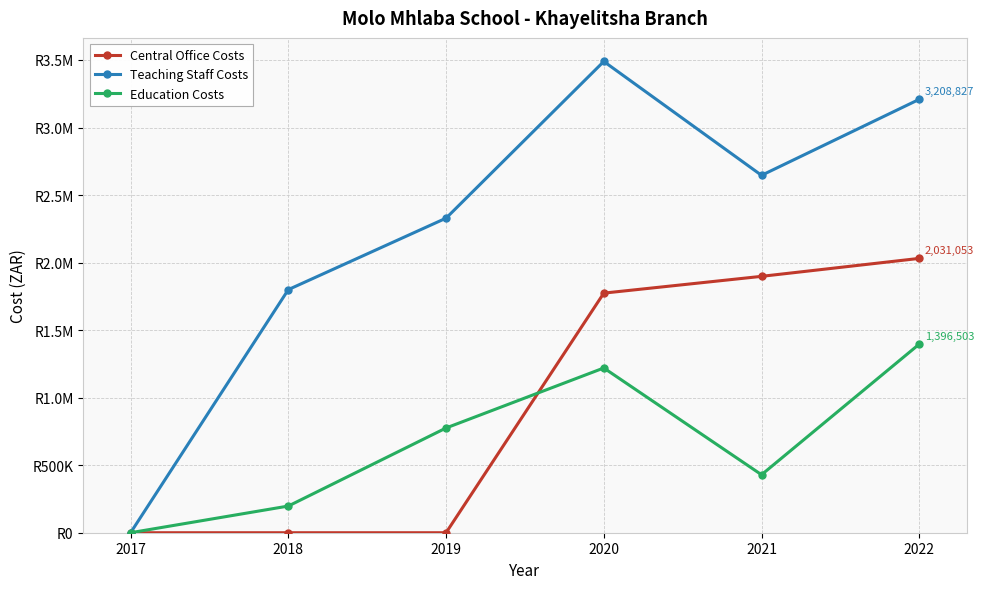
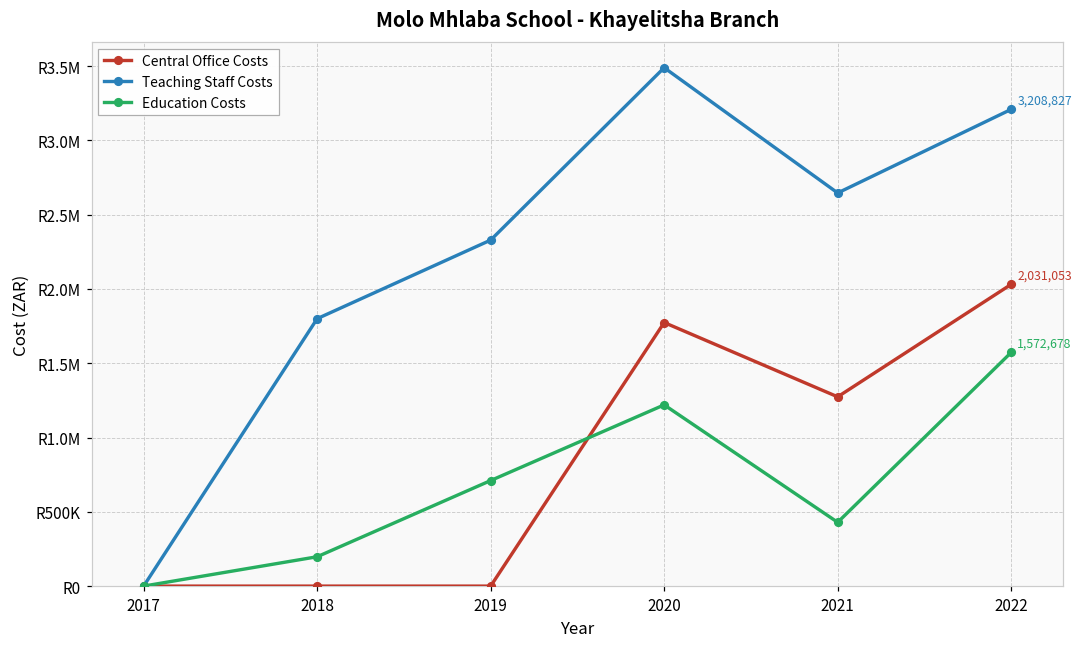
Education Costs, 2019: R780000 -> R710000
Central Office Costs, 2021: R1900000 -> R1270000
Education Costs, 2022: 1,396,503 -> 1,572,678
